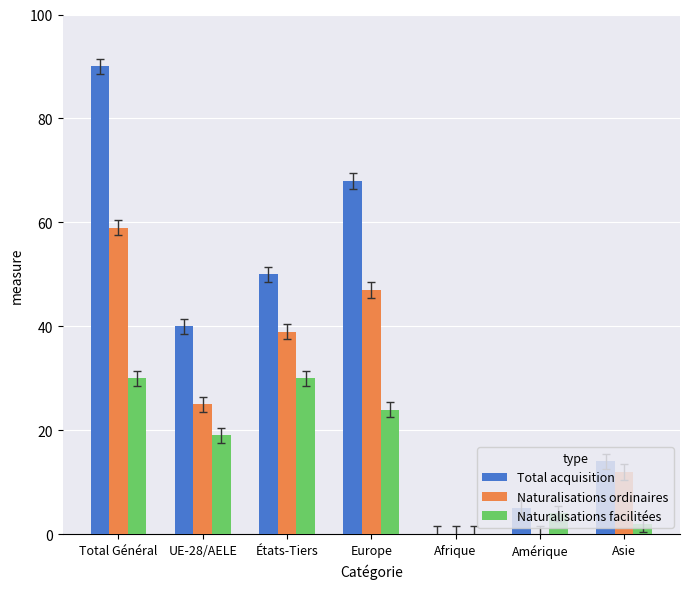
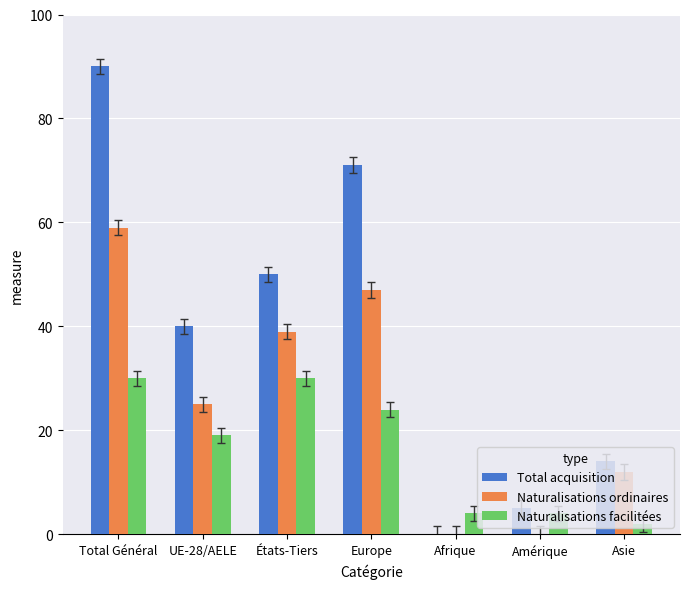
Total acquisition, Europe: 68 -> 71
Naturalisations facilitées, Afrique: 0 -> 4
